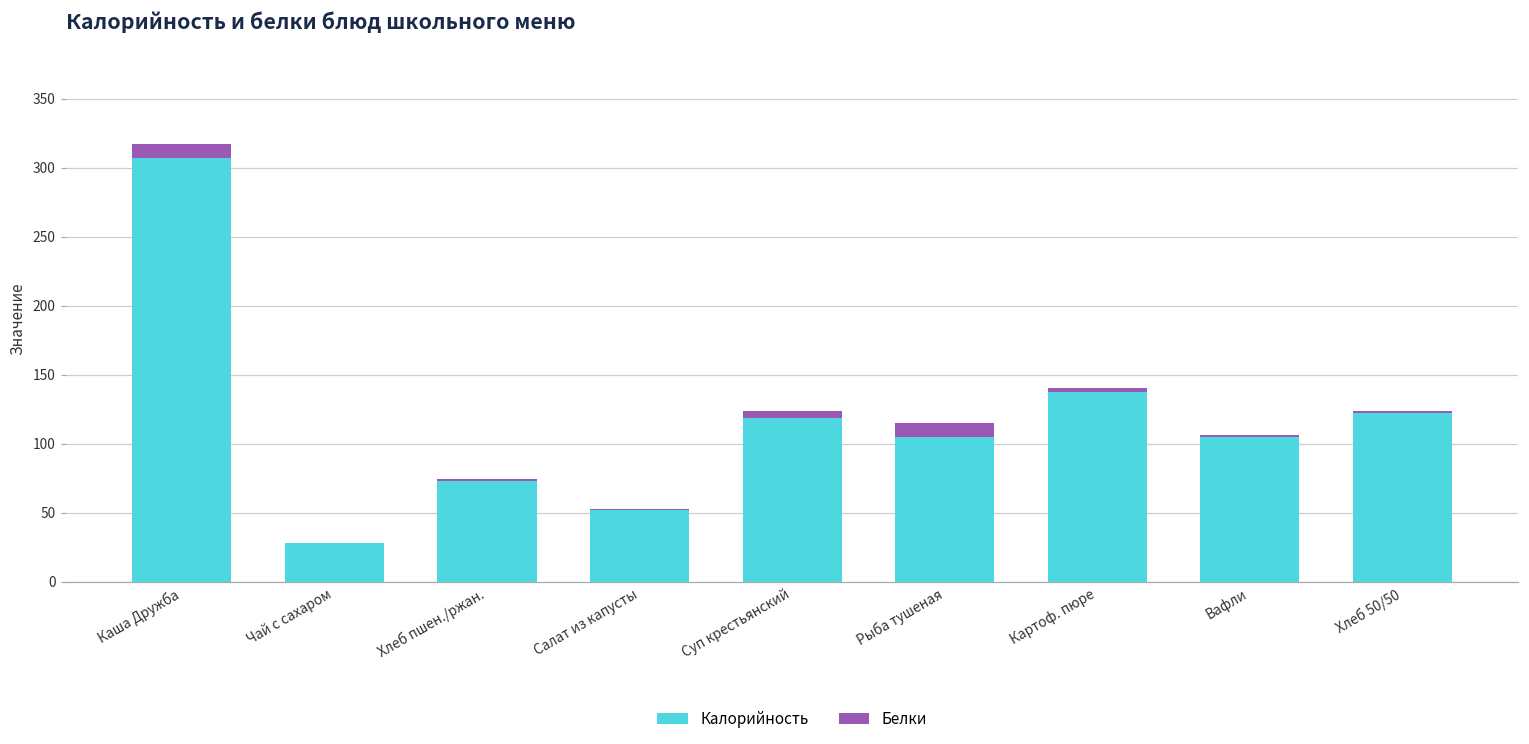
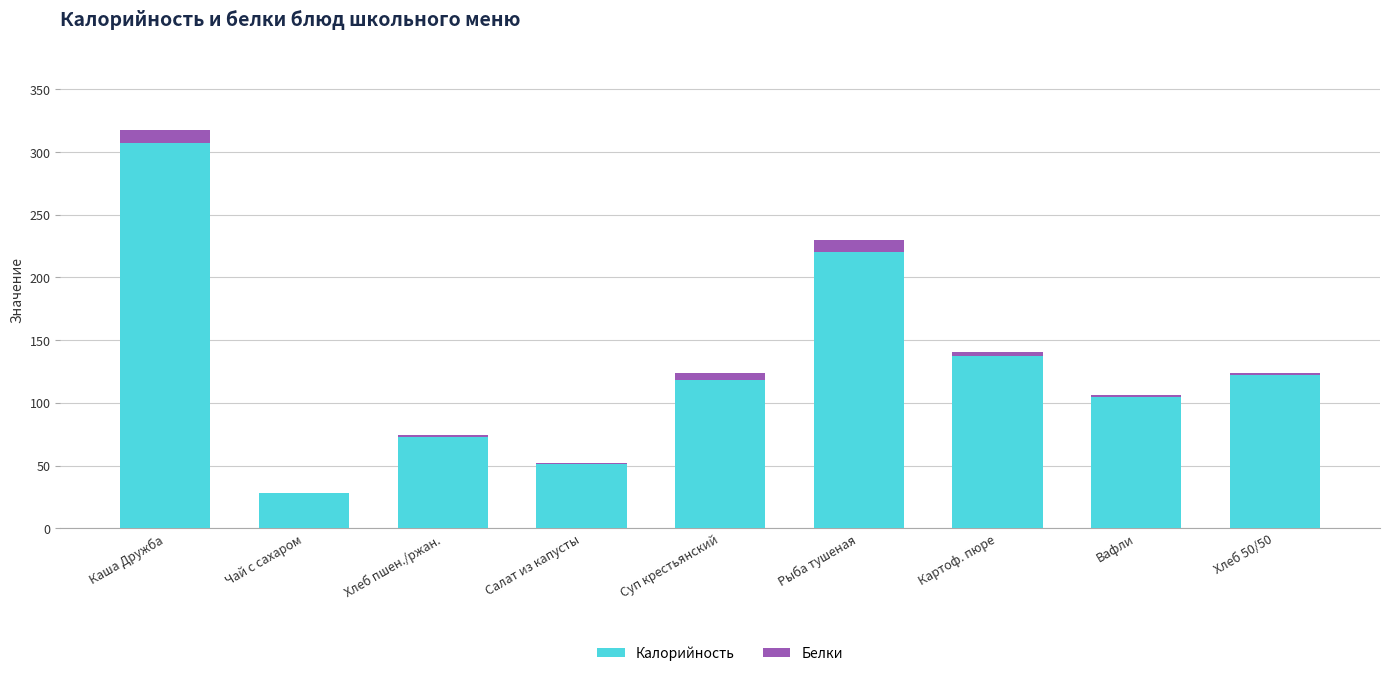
Калорийность, Рыба тушеная: 105 -> 220
